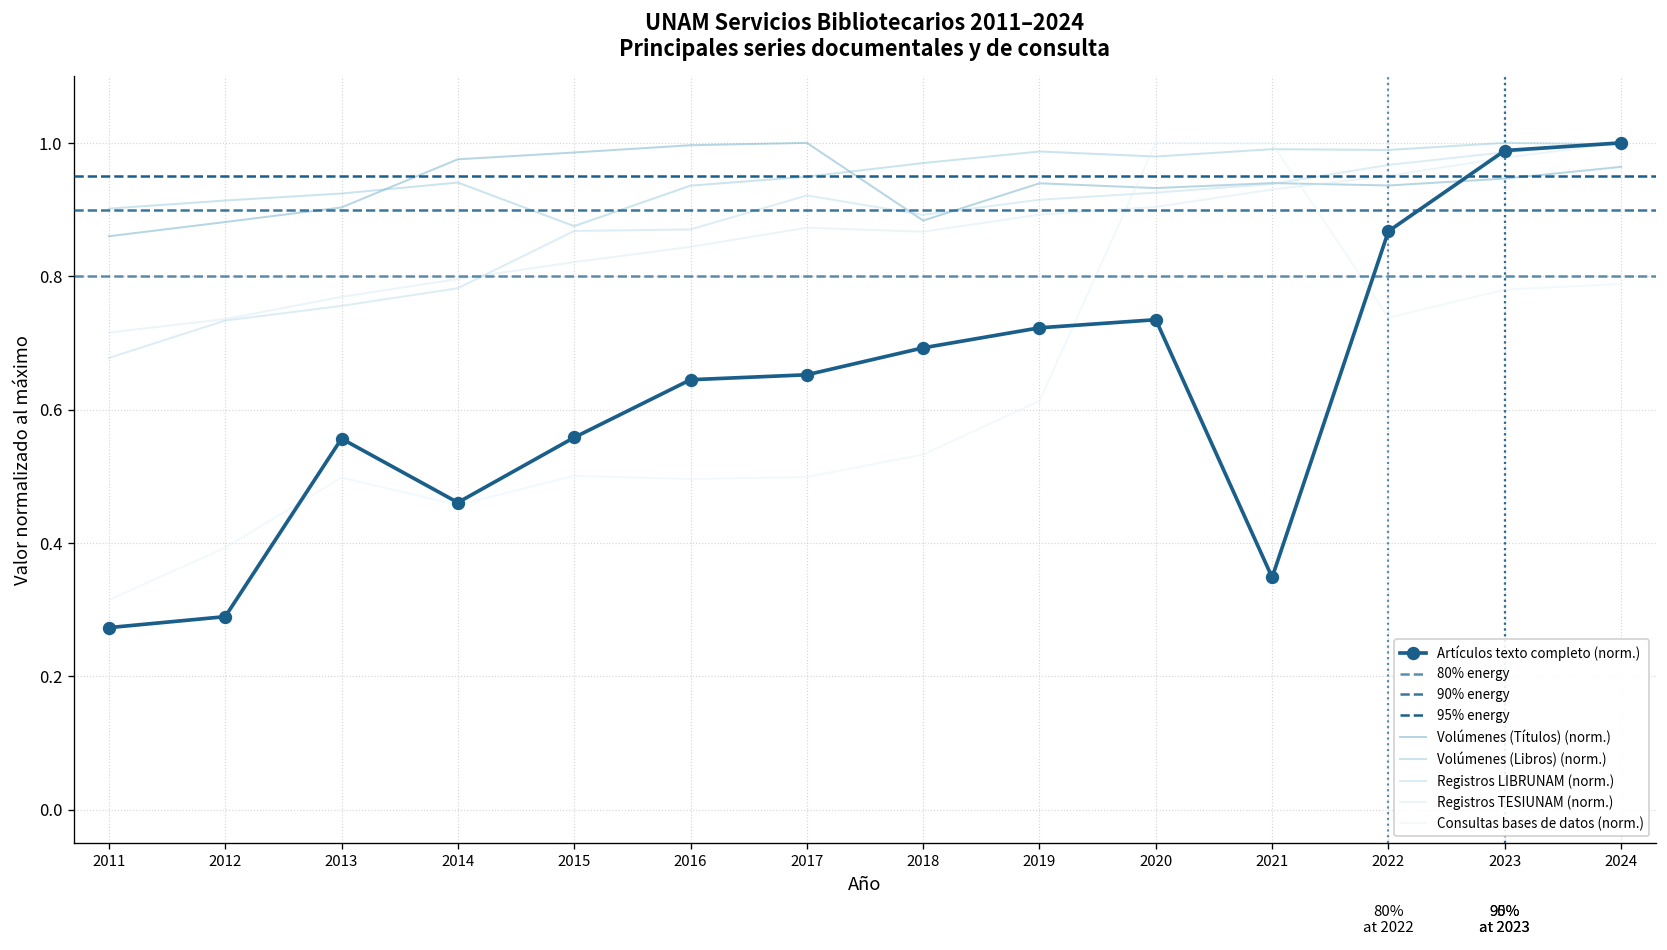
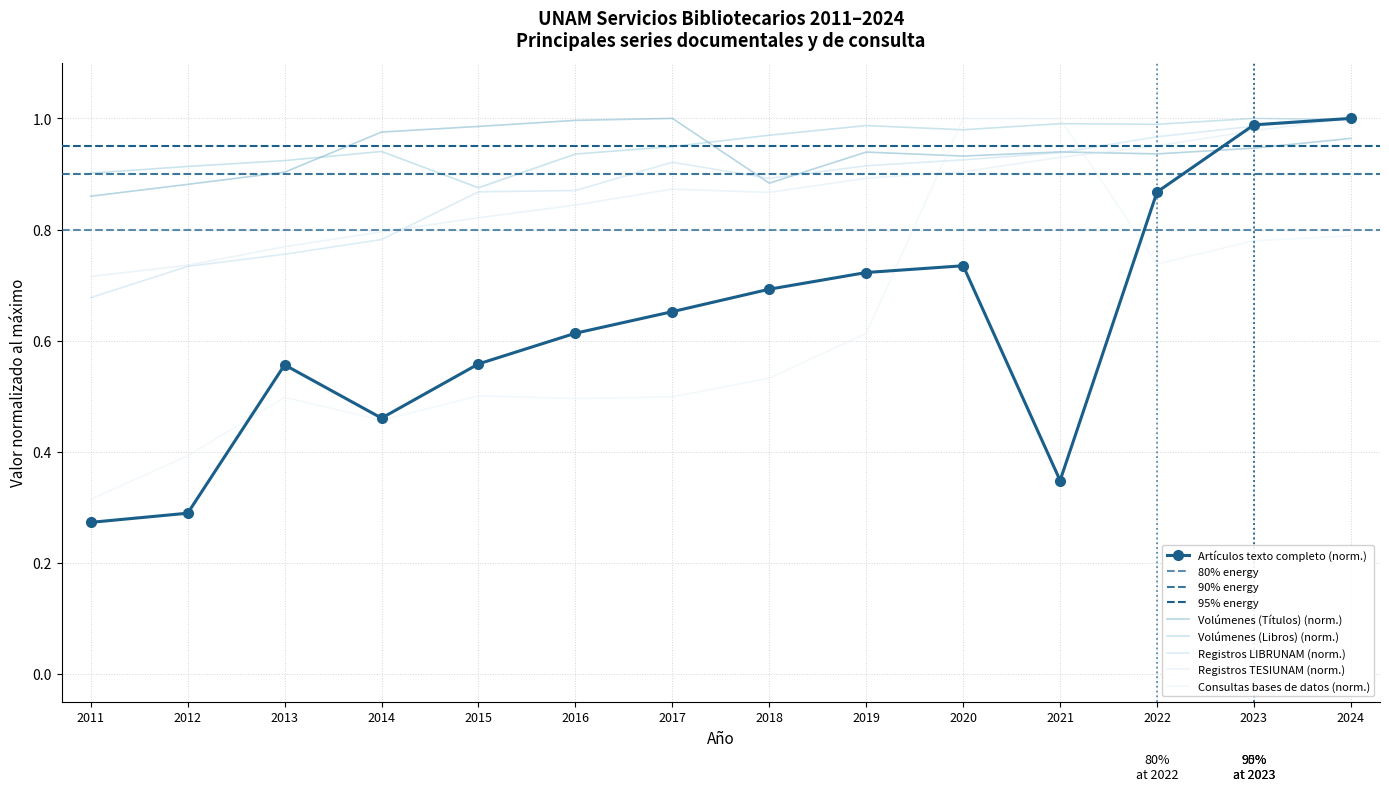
Artículos texto completo (norm.), 2016: 0.64 -> 0.61
